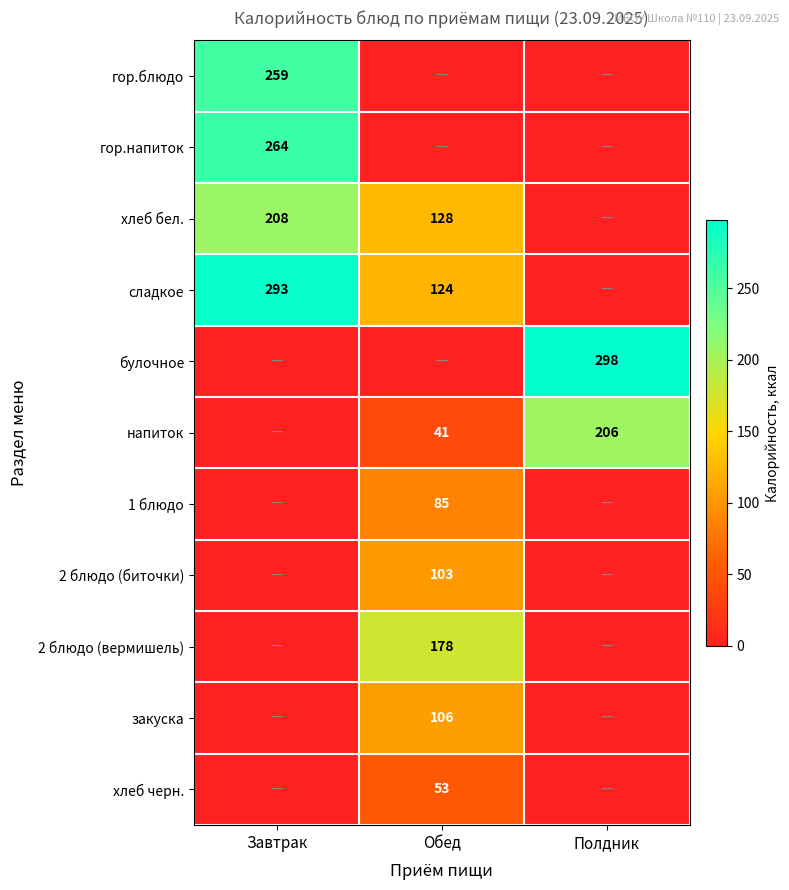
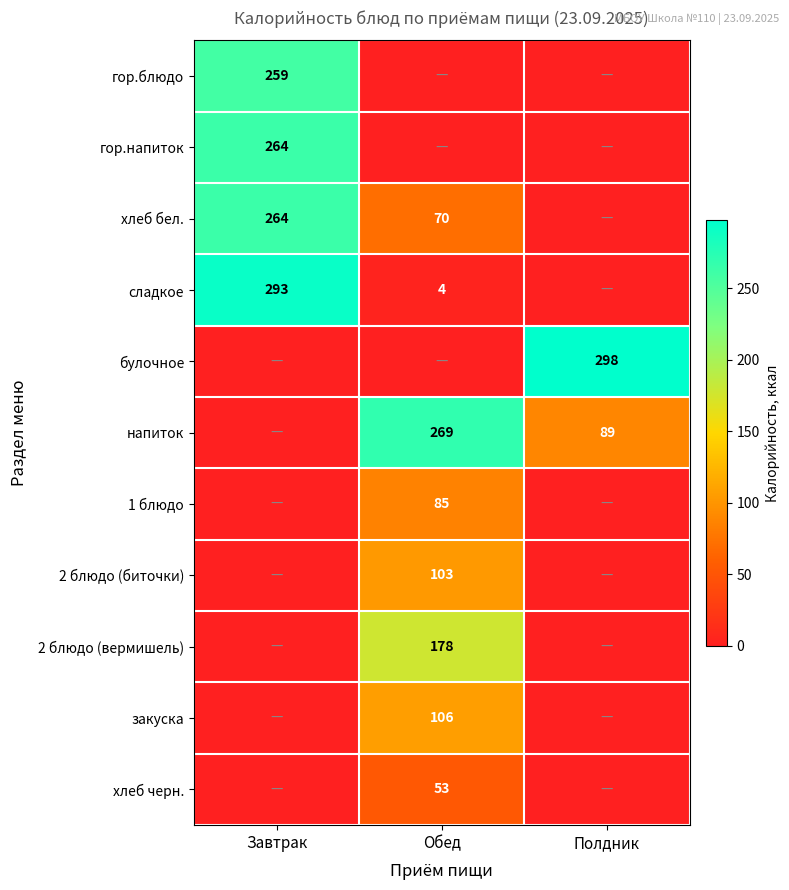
хлеб бел., Завтрак: 208 -> 264
хлеб бел., Обед: 128 -> 70
сладкое, Обед: 124 -> 4
напиток, Обед: 41 -> 269
напиток, Полдник: 206 -> 89
